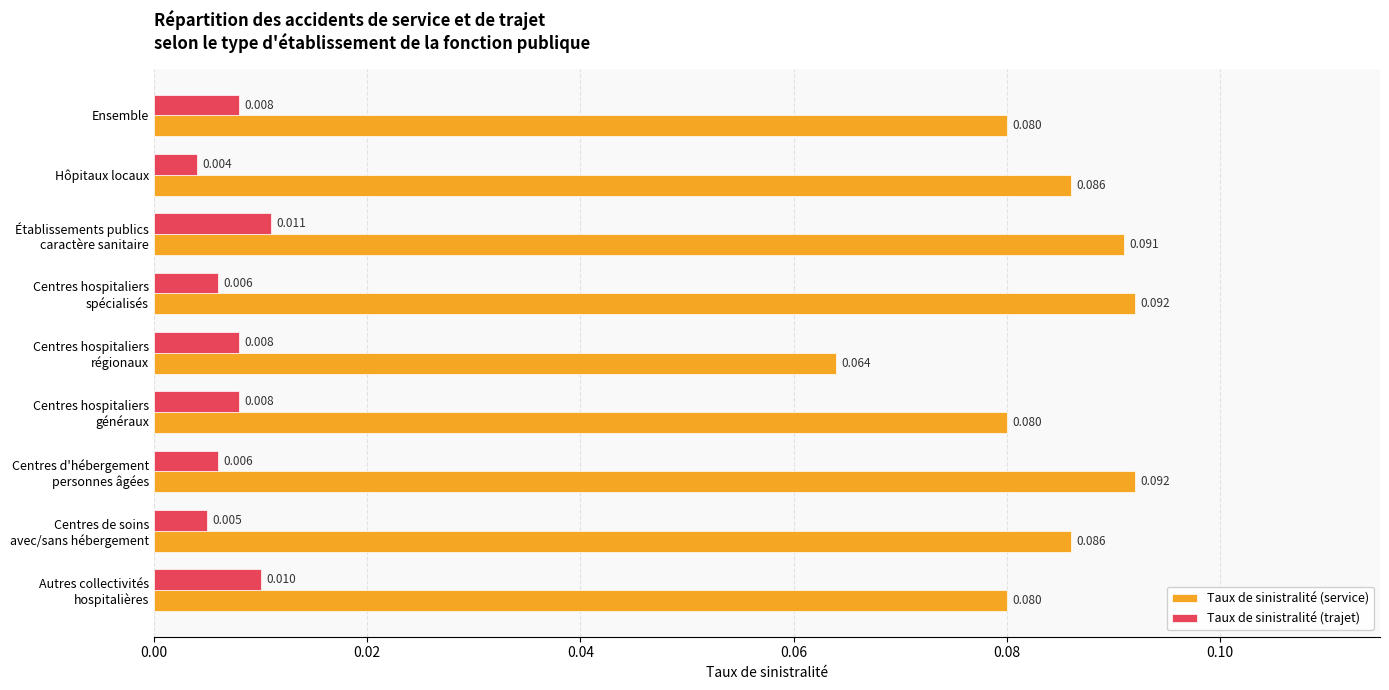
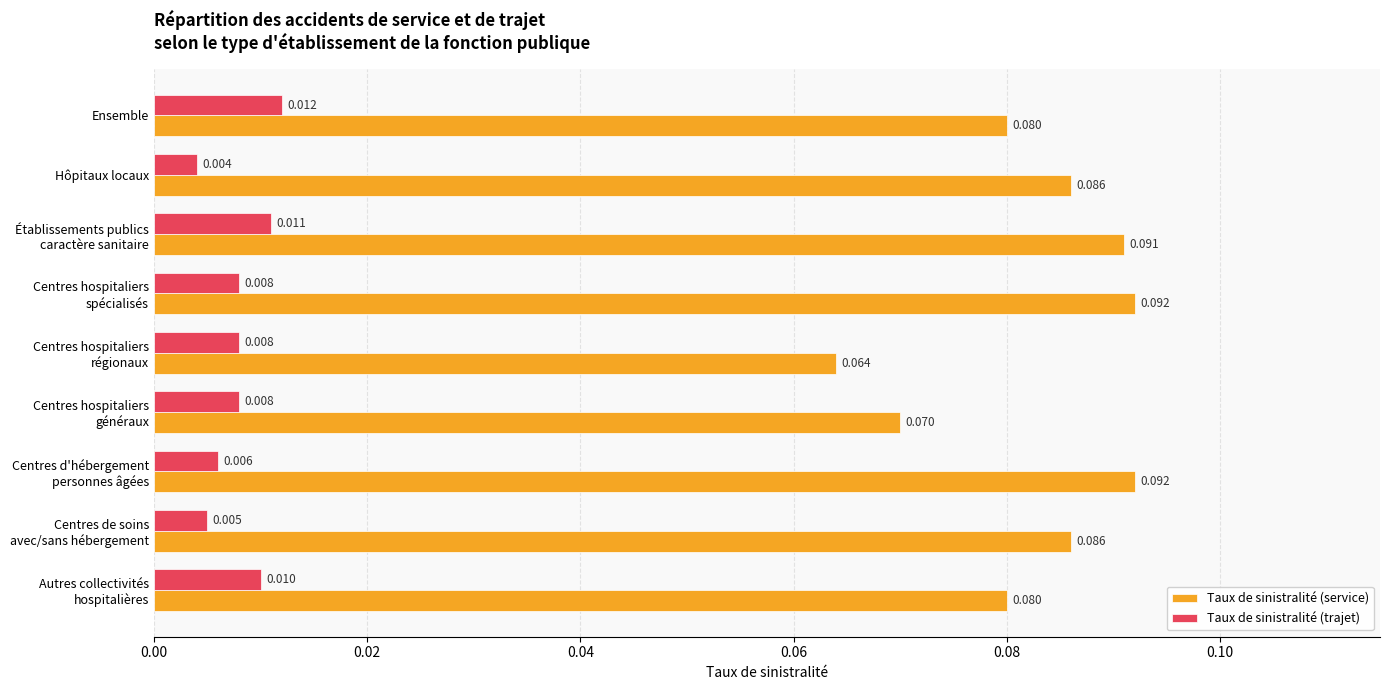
Taux de sinistralité (trajet), Ensemble: 0.008 -> 0.012
Taux de sinistralité (trajet), Centres hospitaliers spécialisés: 0.006 -> 0.008
Taux de sinistralité (service), Centres hospitaliers généraux: 0.080 -> 0.070
